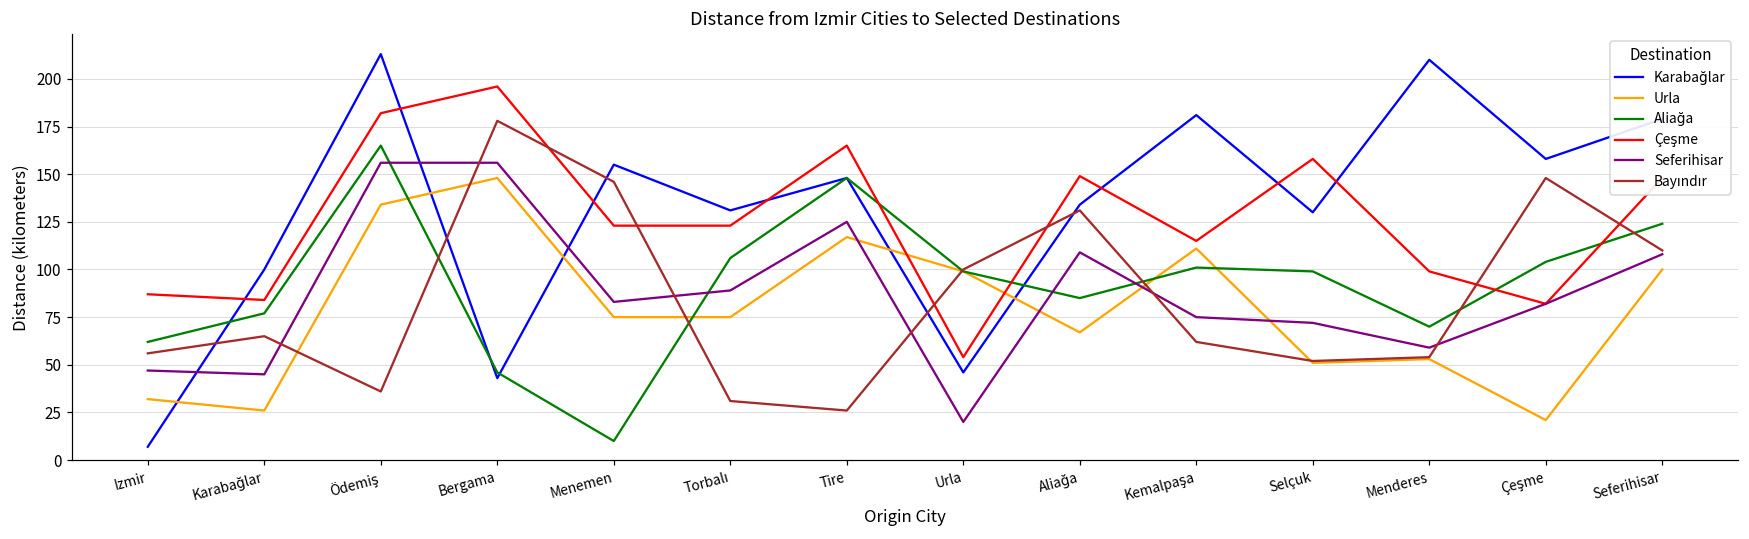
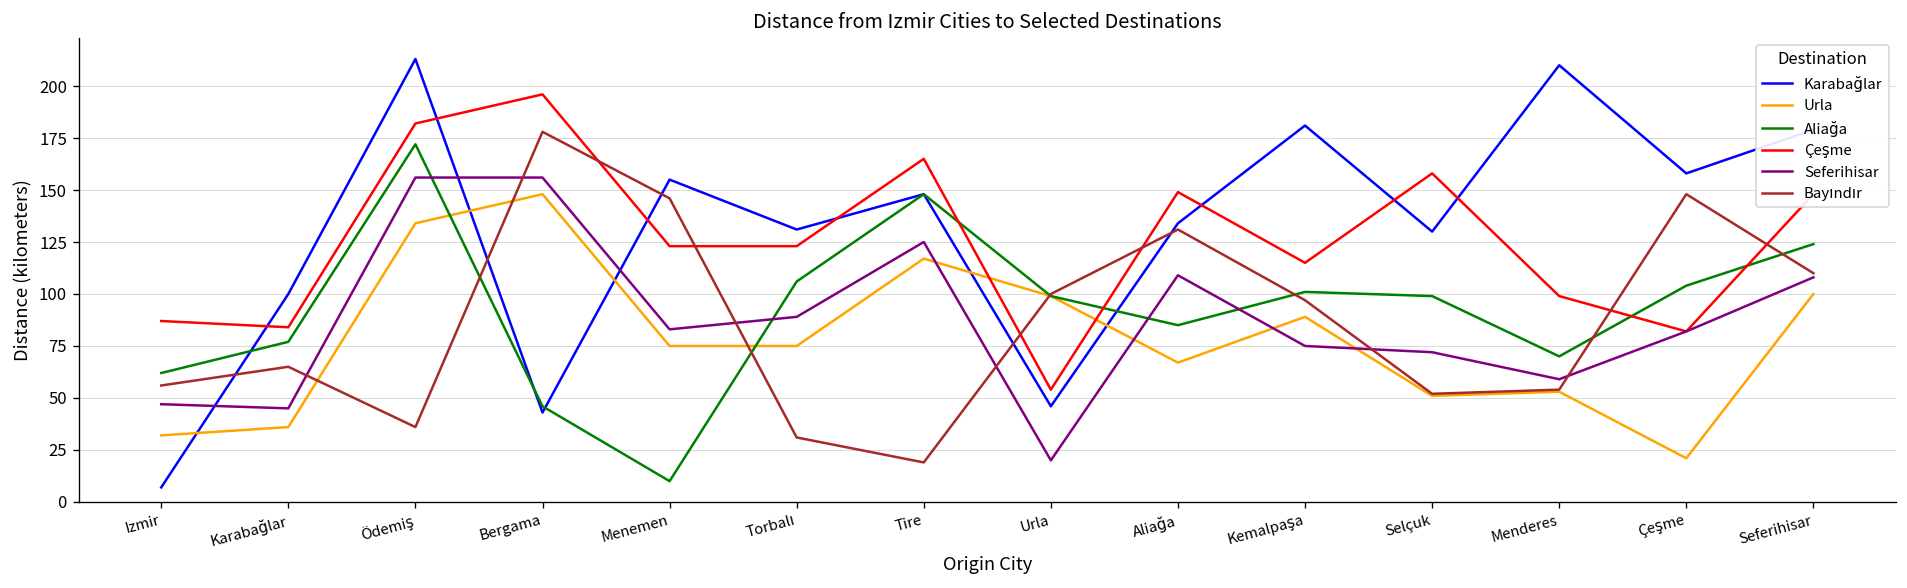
Urla, Karabağlar: 26 -> 36
Aliağa, Ödemiş: 165 -> 172
Bayındır, Tire: 26 -> 19
Urla, Kemalpaşa: 111 -> 89
Bayındır, Kemalpaşa: 62 -> 97
